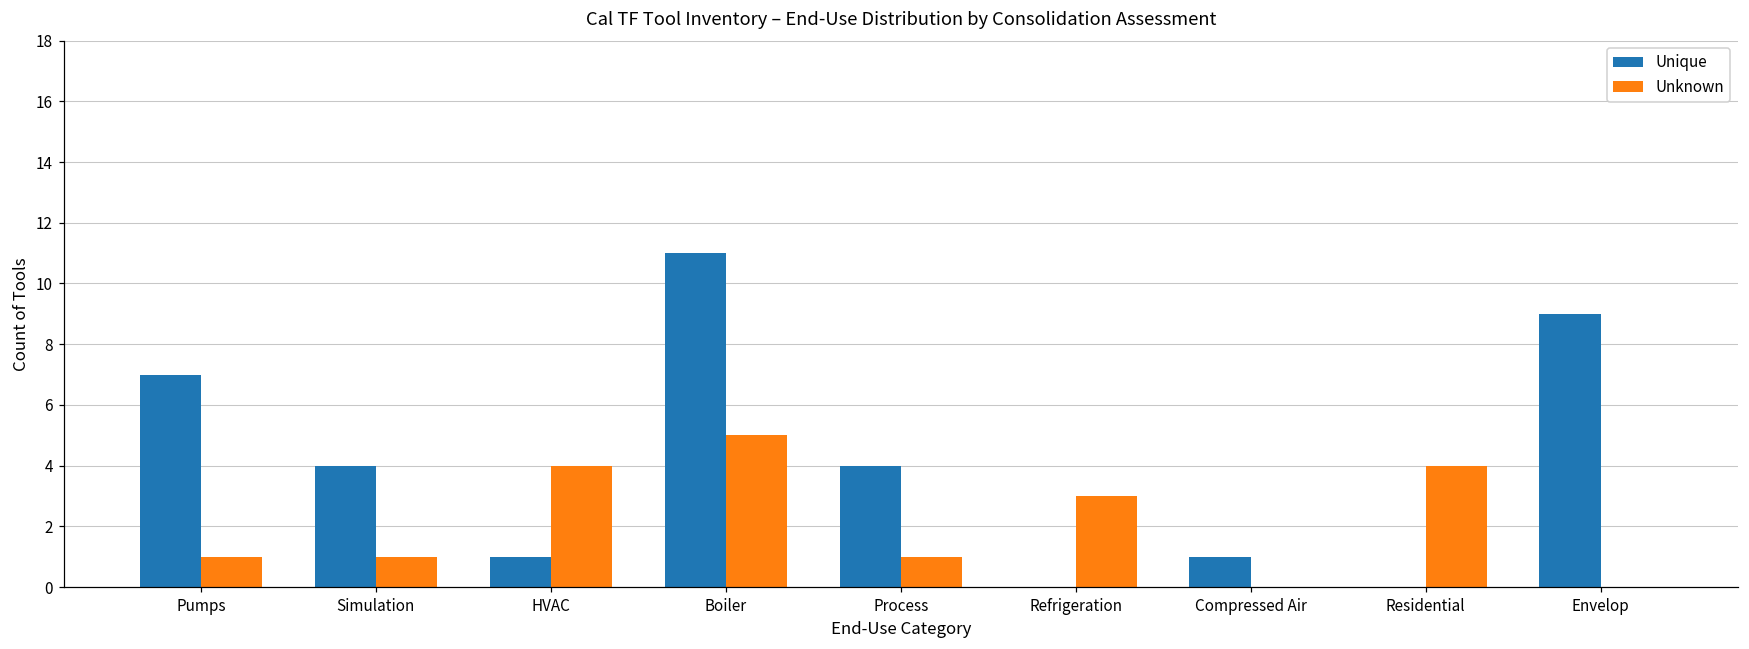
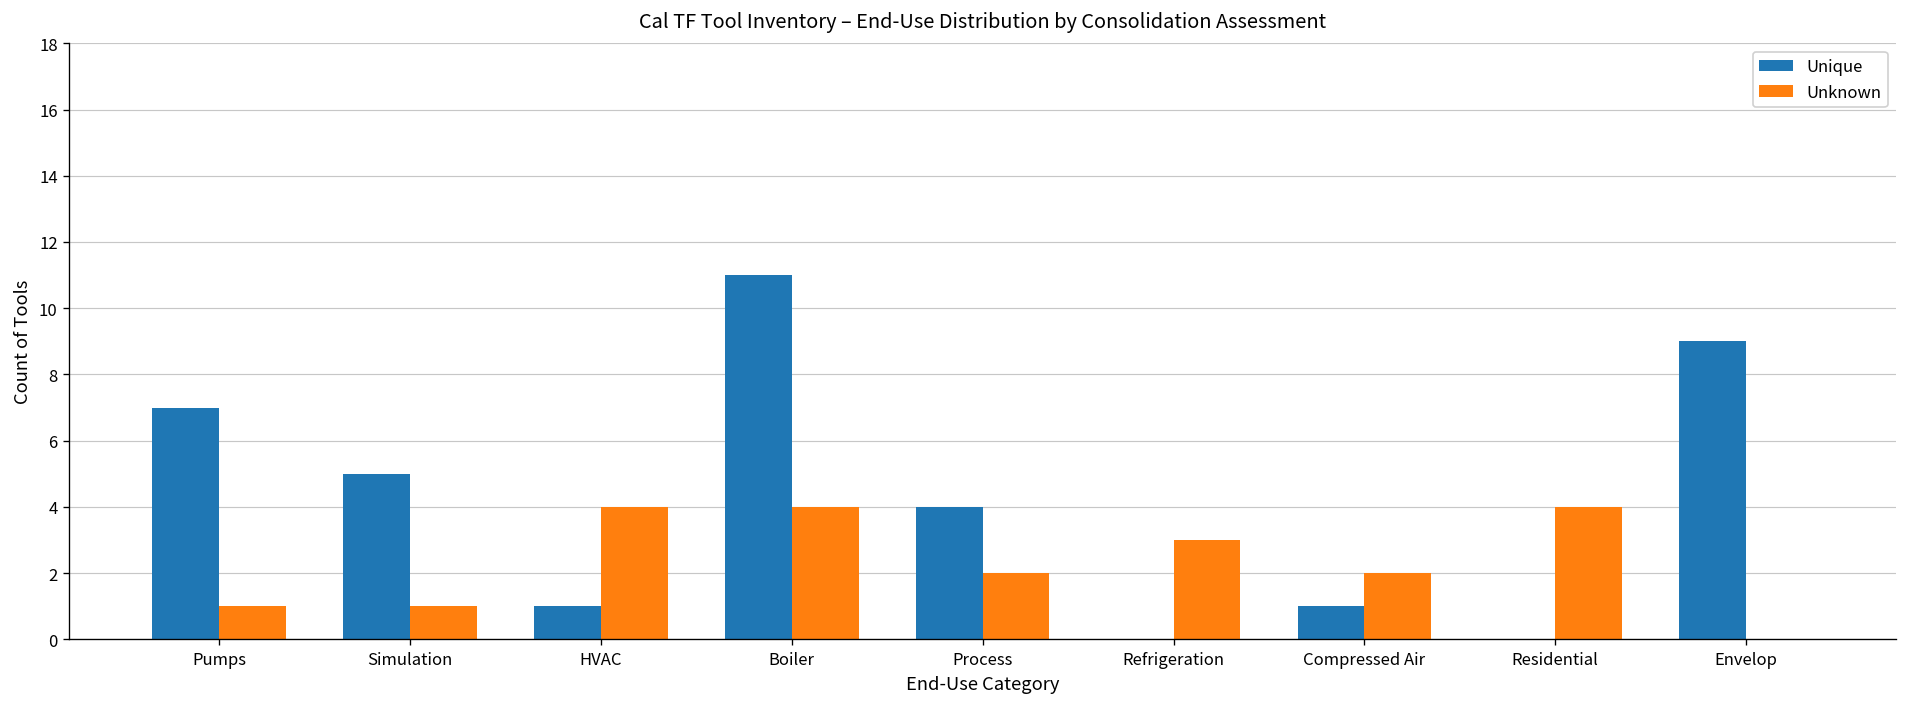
Unique, Simulation: 4 -> 5
Unknown, Boiler: 5 -> 4
Unknown, Process: 1 -> 2
Unknown, Compressed Air: 0 -> 2
